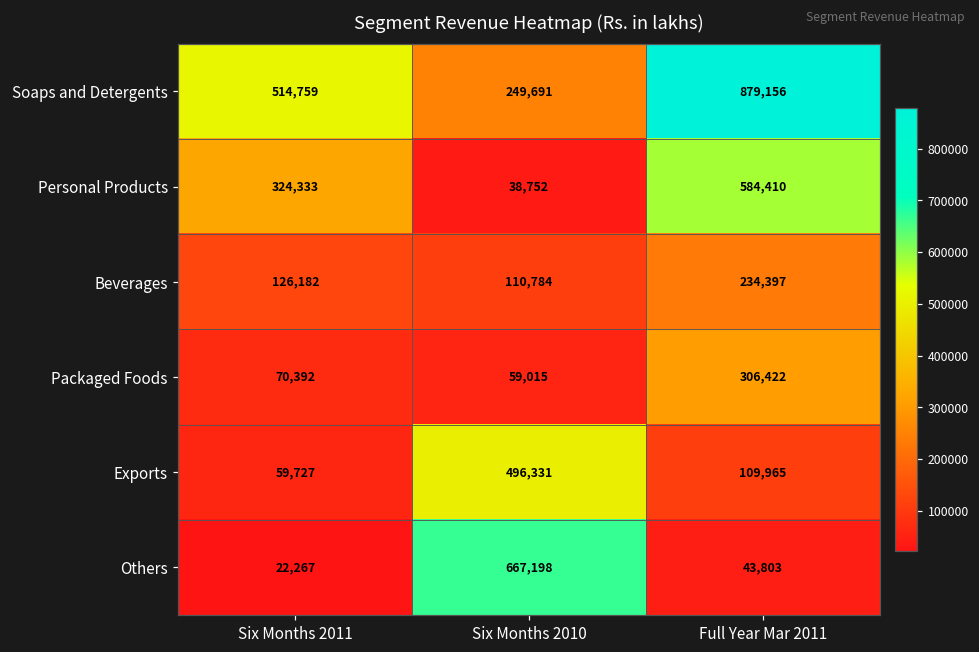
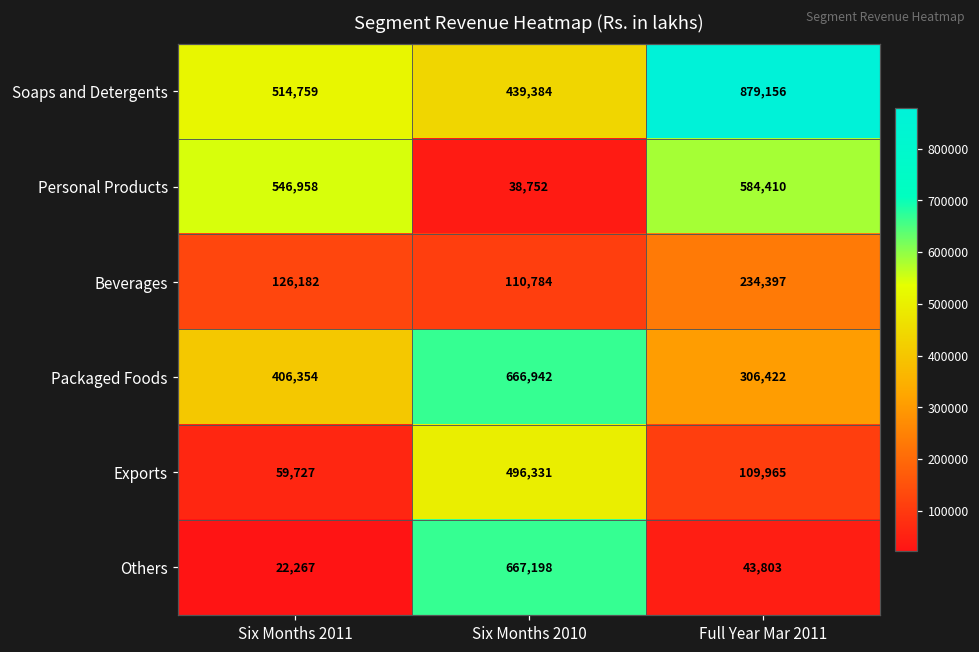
Soaps and Detergents, Six Months 2010: 249,691 -> 439,384
Personal Products, Six Months 2011: 324,333 -> 546,958
Packaged Foods, Six Months 2011: 70,392 -> 406,354
Packaged Foods, Six Months 2010: 59,015 -> 666,942
